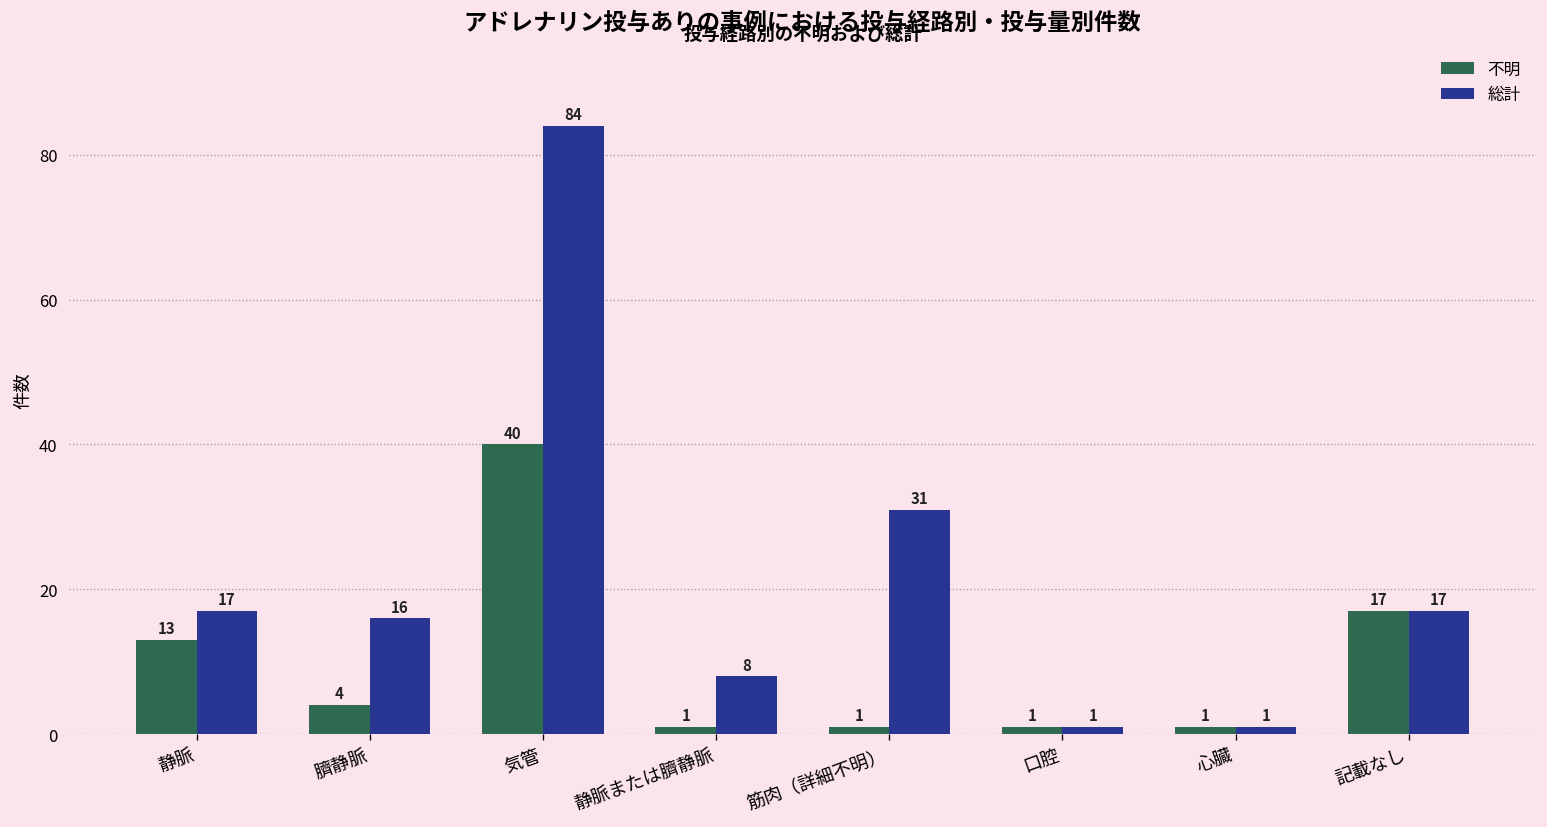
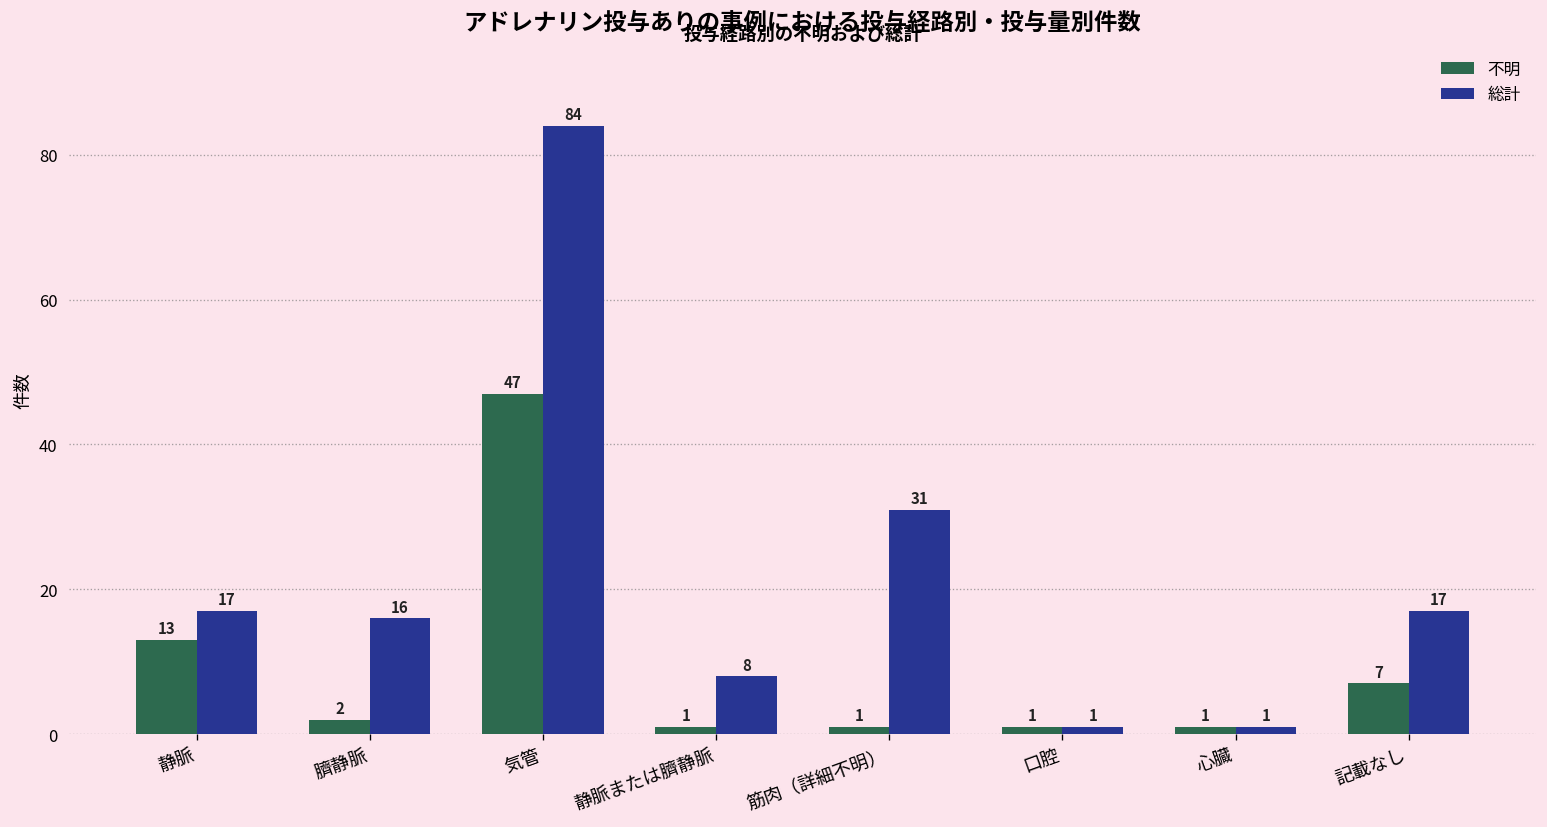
不明, 臍静脈: 4 -> 2
不明, 気管: 40 -> 47
不明, 記載なし: 17 -> 7
